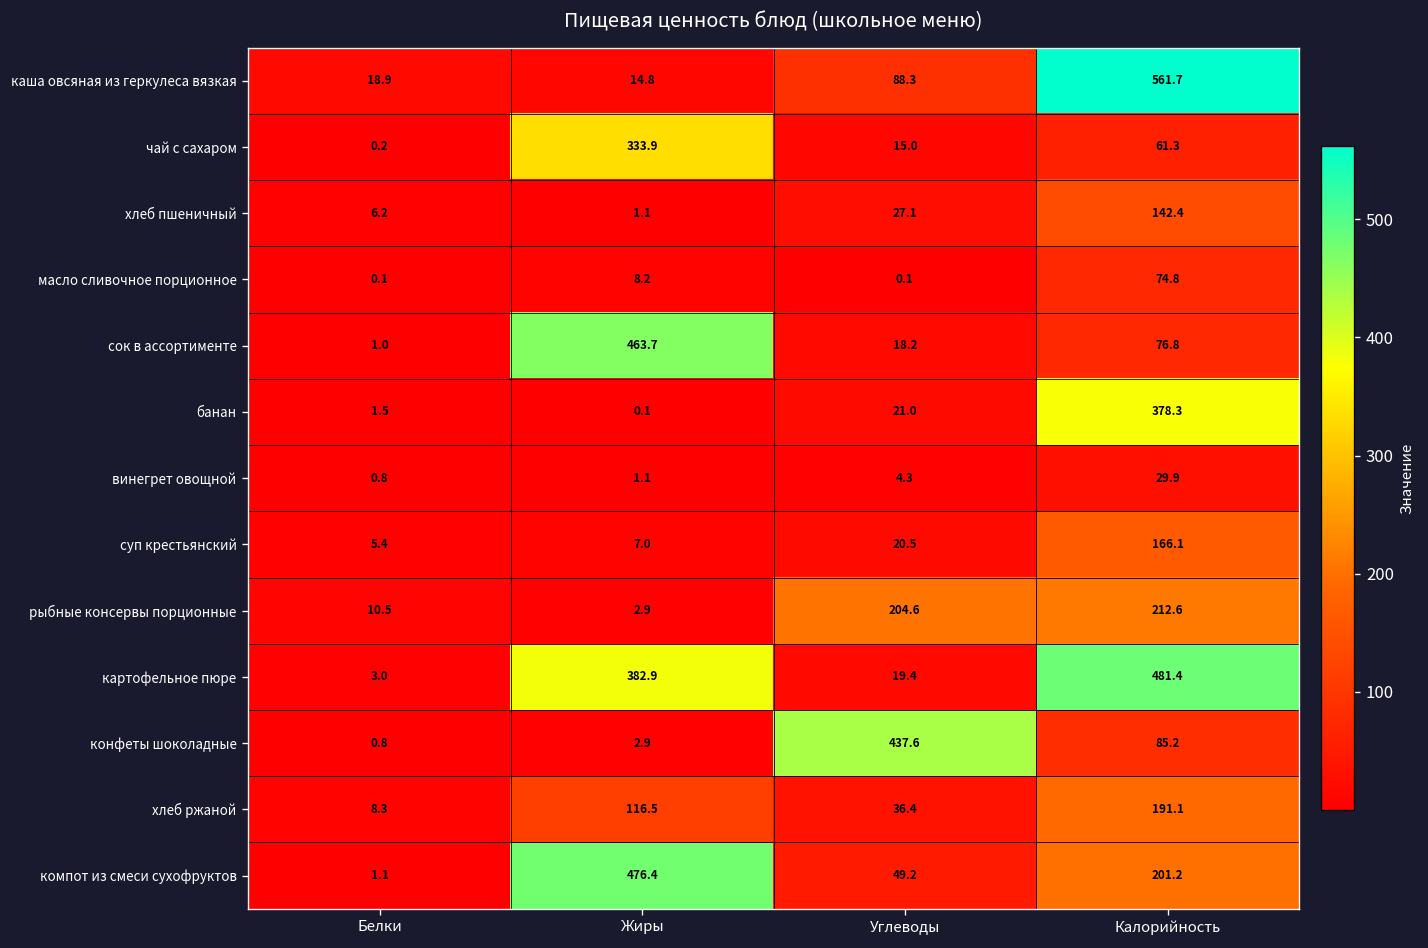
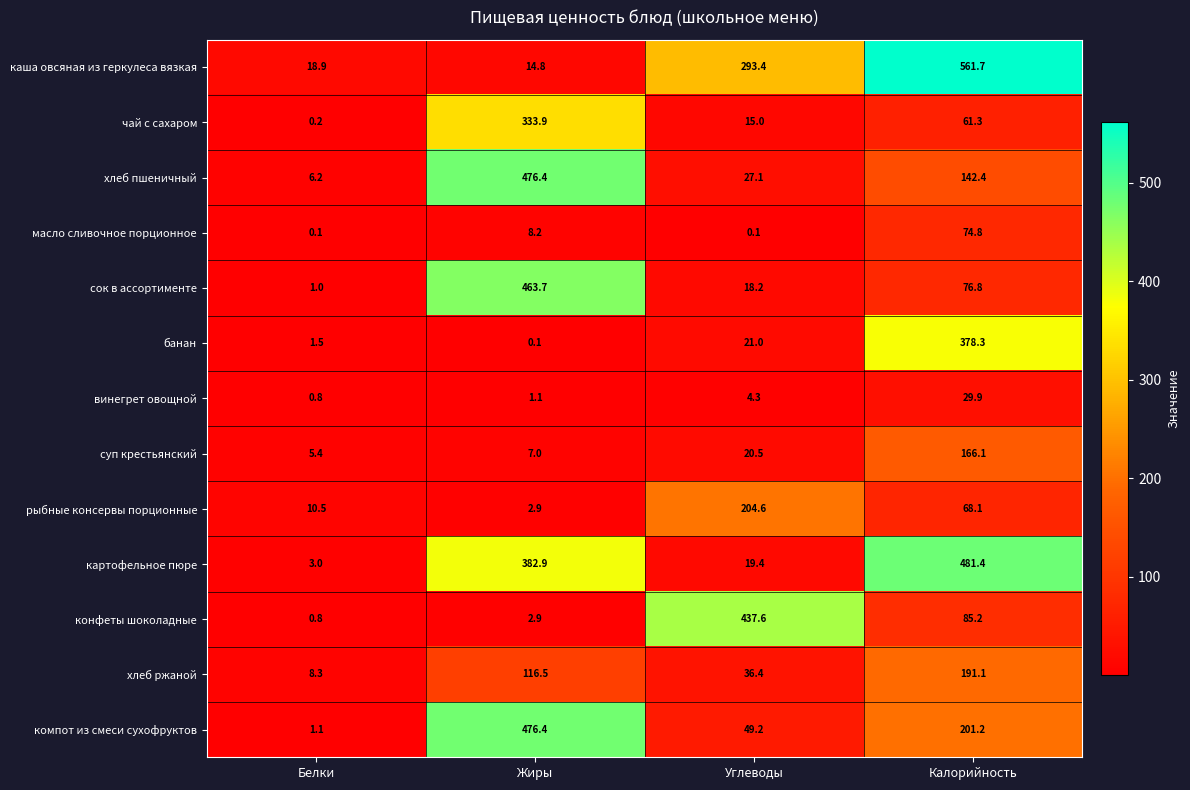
каша овсяная из геркулеса вязкая, Углеводы: 88.3 -> 293.4
хлеб пшеничный, Жиры: 1.1 -> 476.4
рыбные консервы порционные, Калорийность: 212.6 -> 68.1
